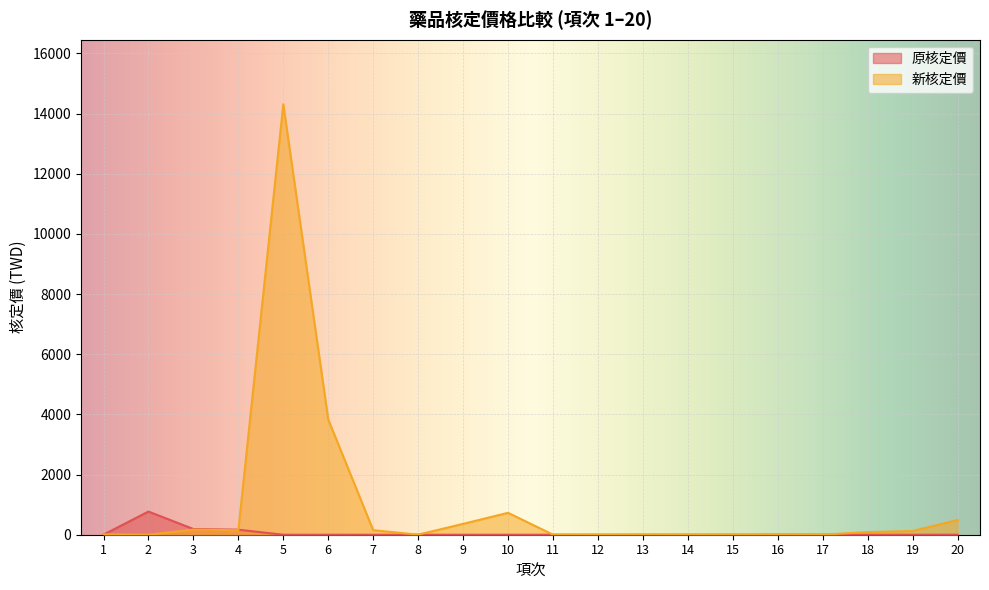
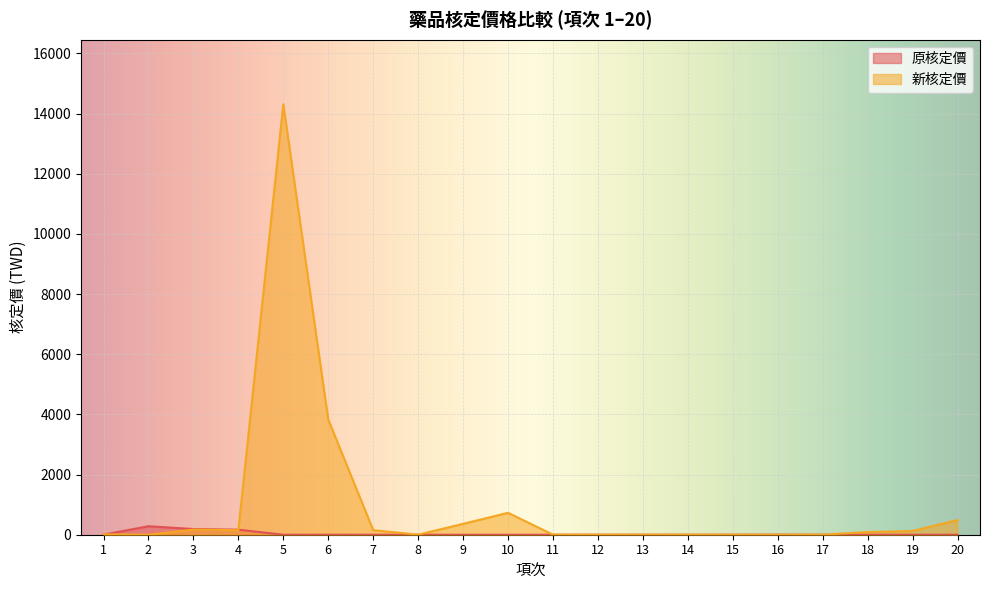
原核定價, 2: 800 -> 300
